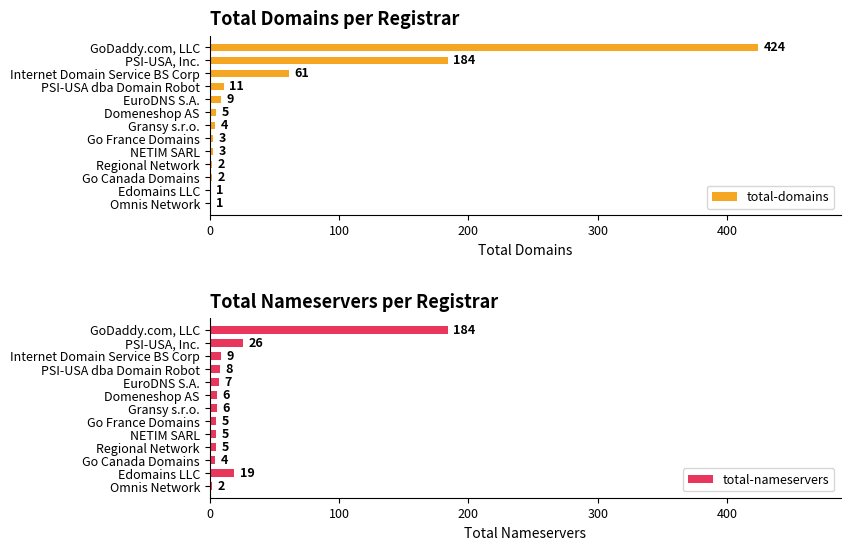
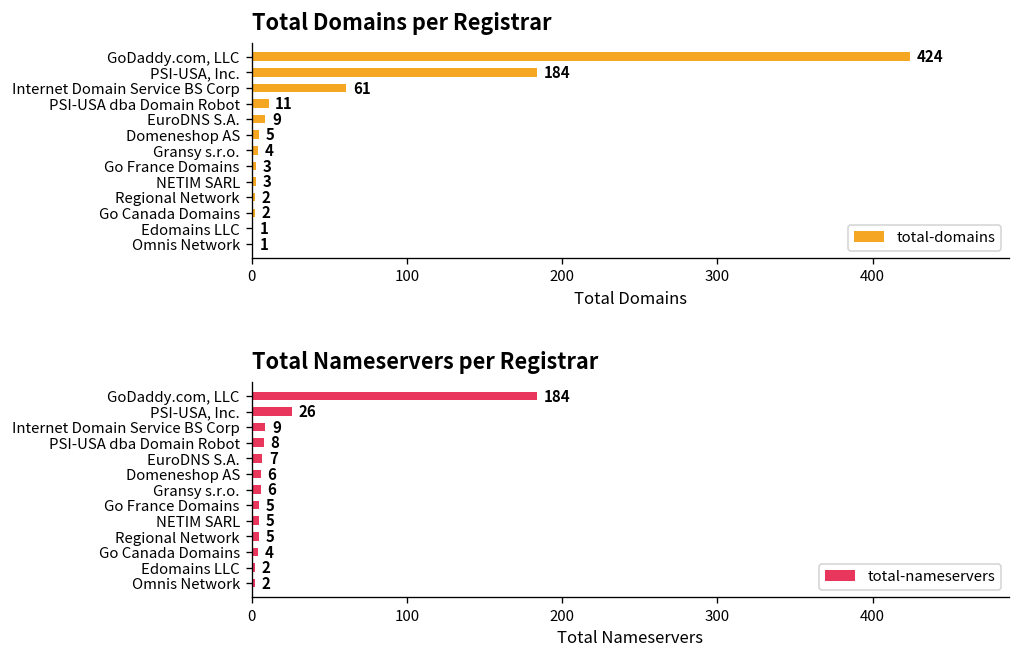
Total Nameservers per Registrar, Edomains LLC: 19 -> 2
